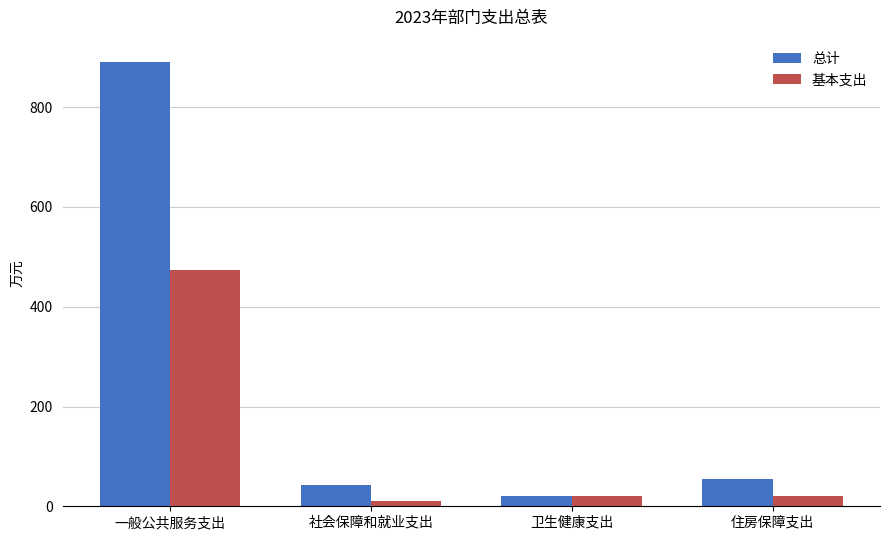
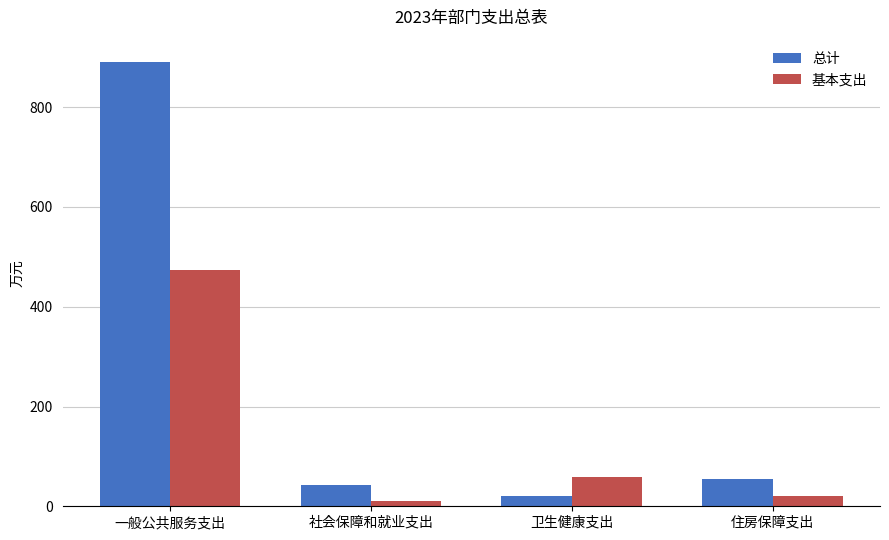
基本支出, 卫生健康支出: 20 -> 60
